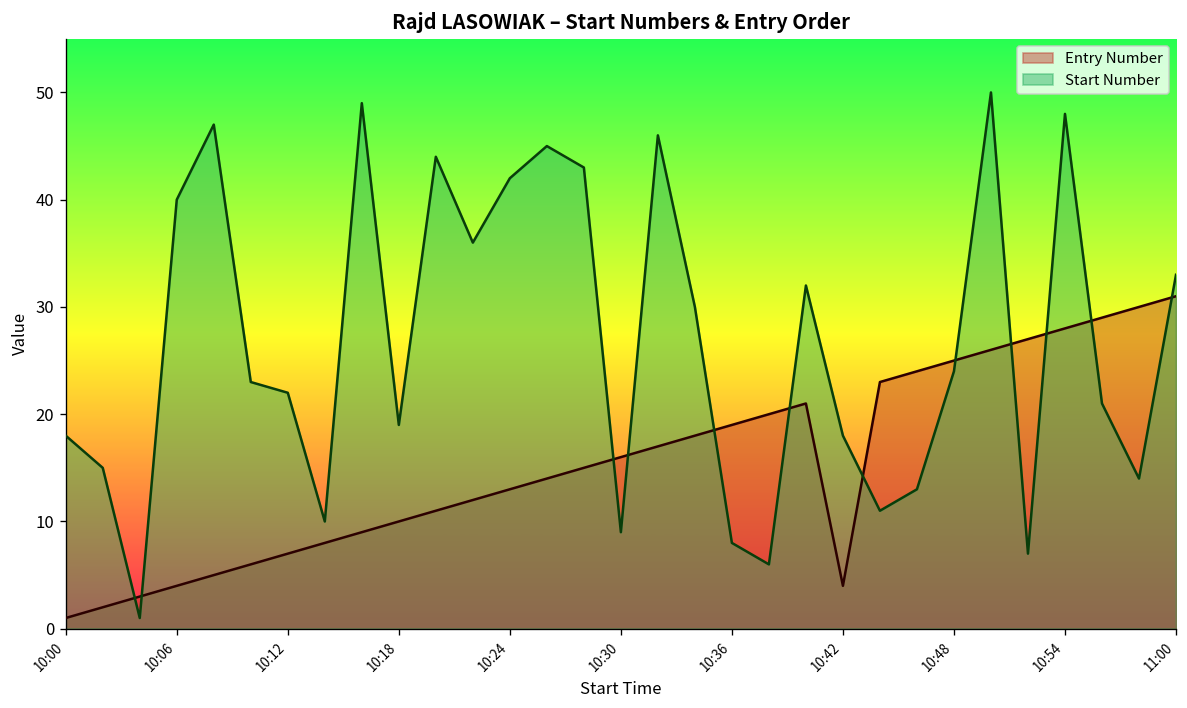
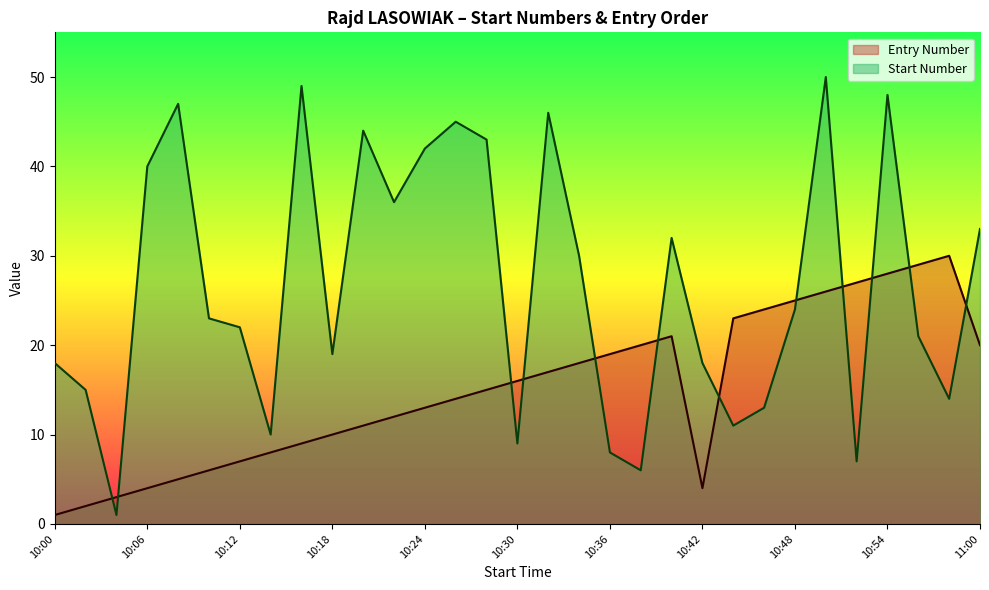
Entry Number, 11:00: 31 -> 20
